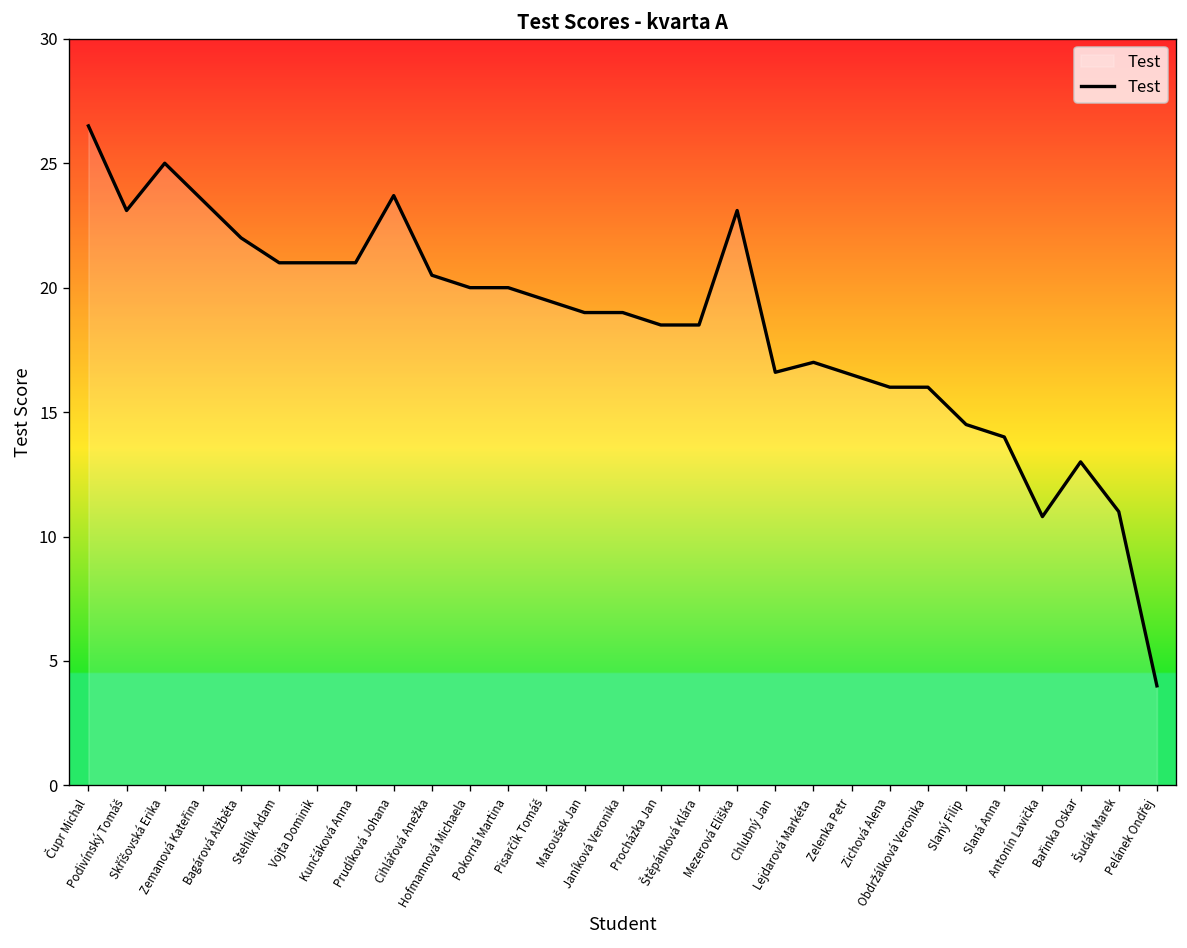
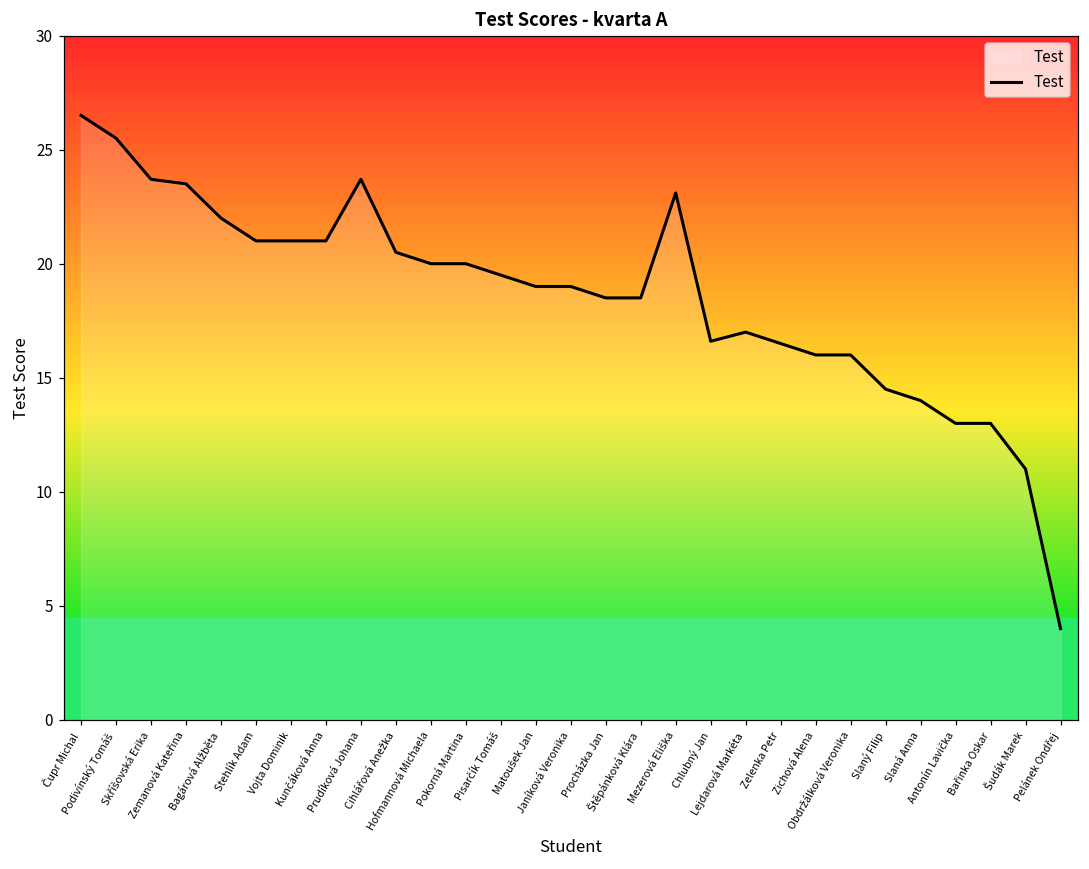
Podivínský Tomáš: 23.1 -> 25.5
Skříšovská Erika: 25.0 -> 23.7
Antonín Lavička: 10.8 -> 13.0
